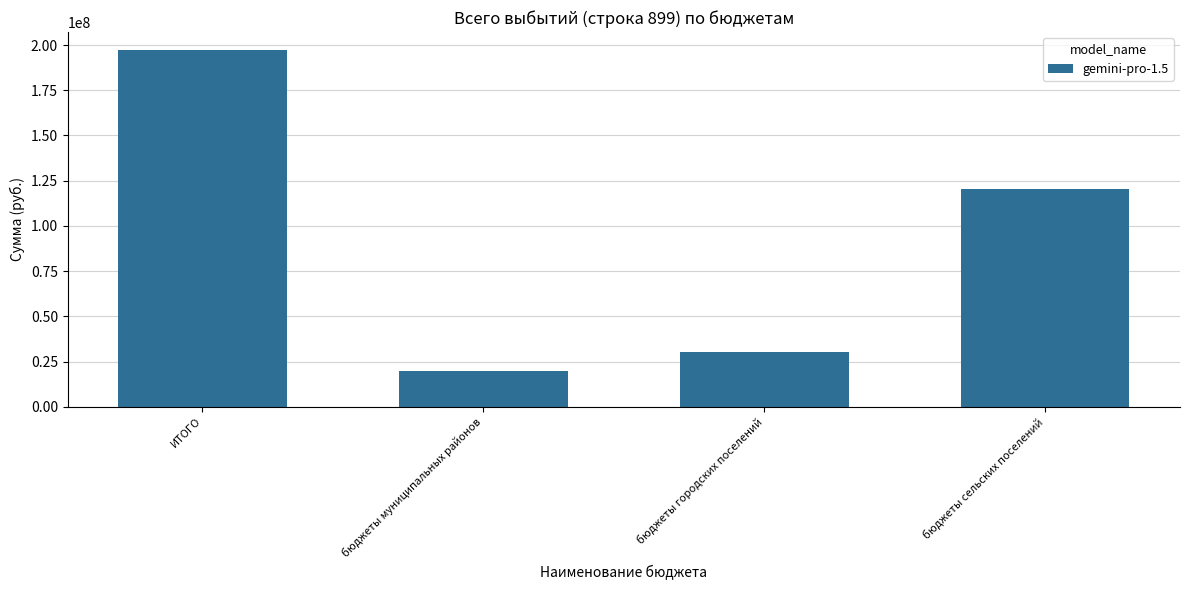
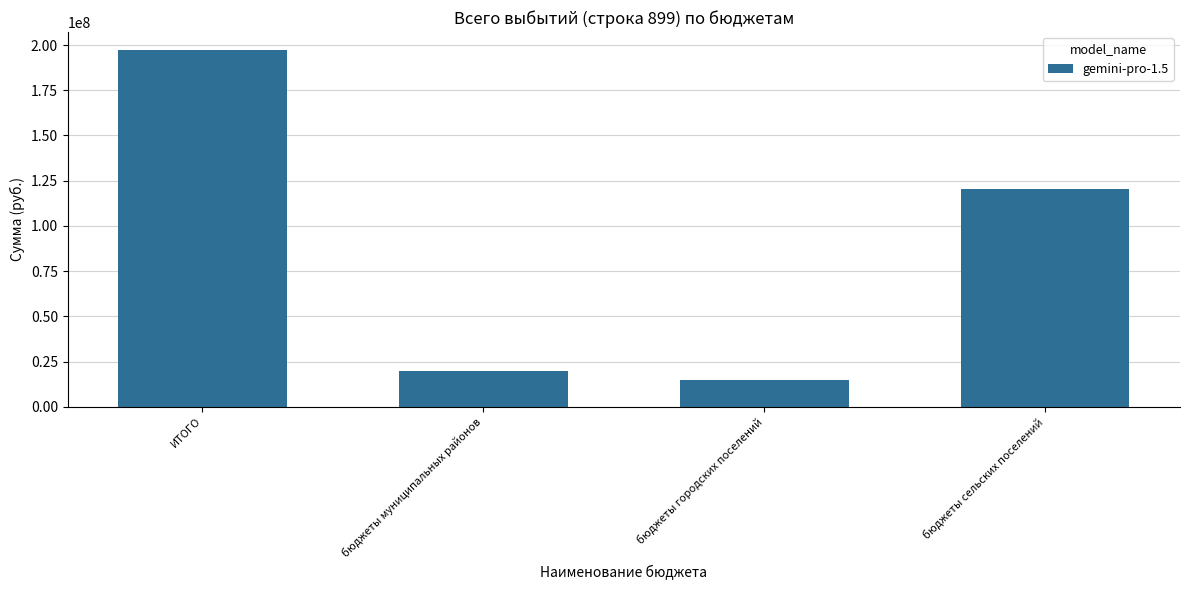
бюджеты городских поселений: 30000000 -> 15000000
